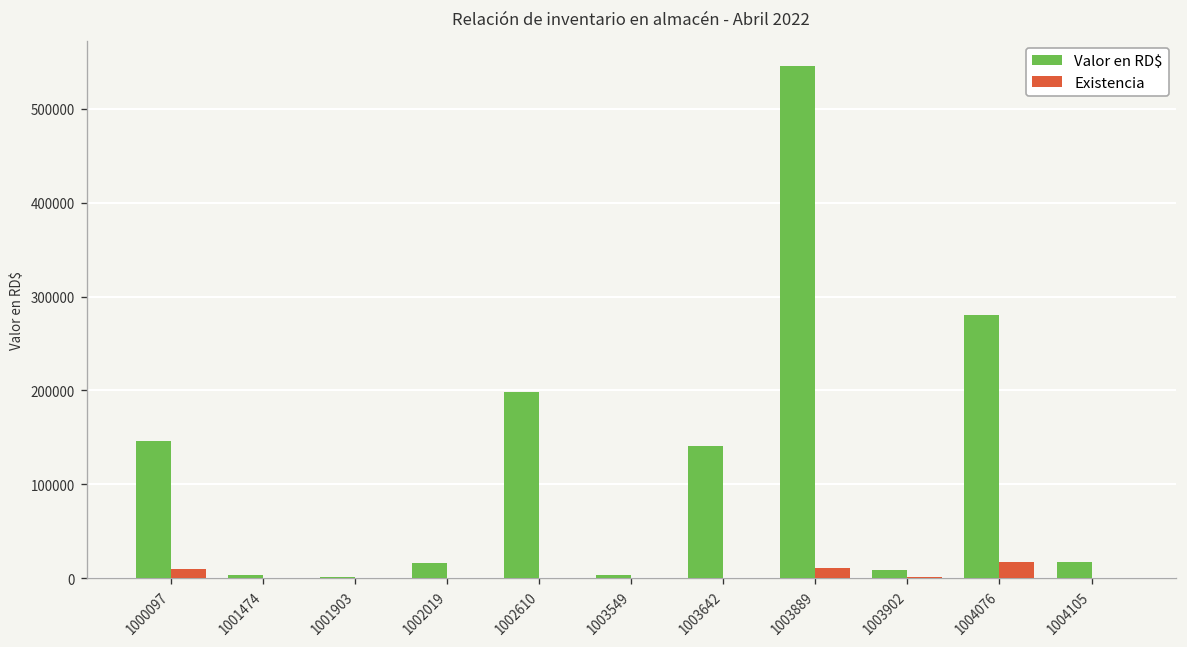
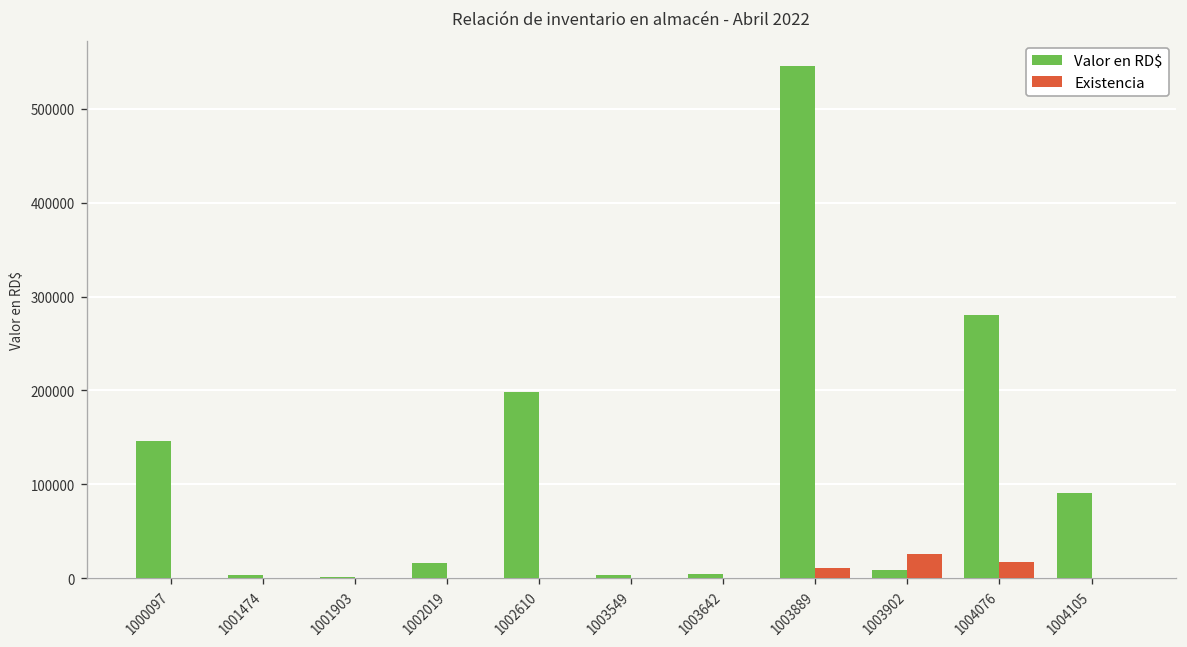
Existencia, 1000097: 10000 -> 0
Valor en RD$, 1003642: 140000 -> 0
Existencia, 1003902: 0 -> 30000
Valor en RD$, 1004105: 20000 -> 90000
